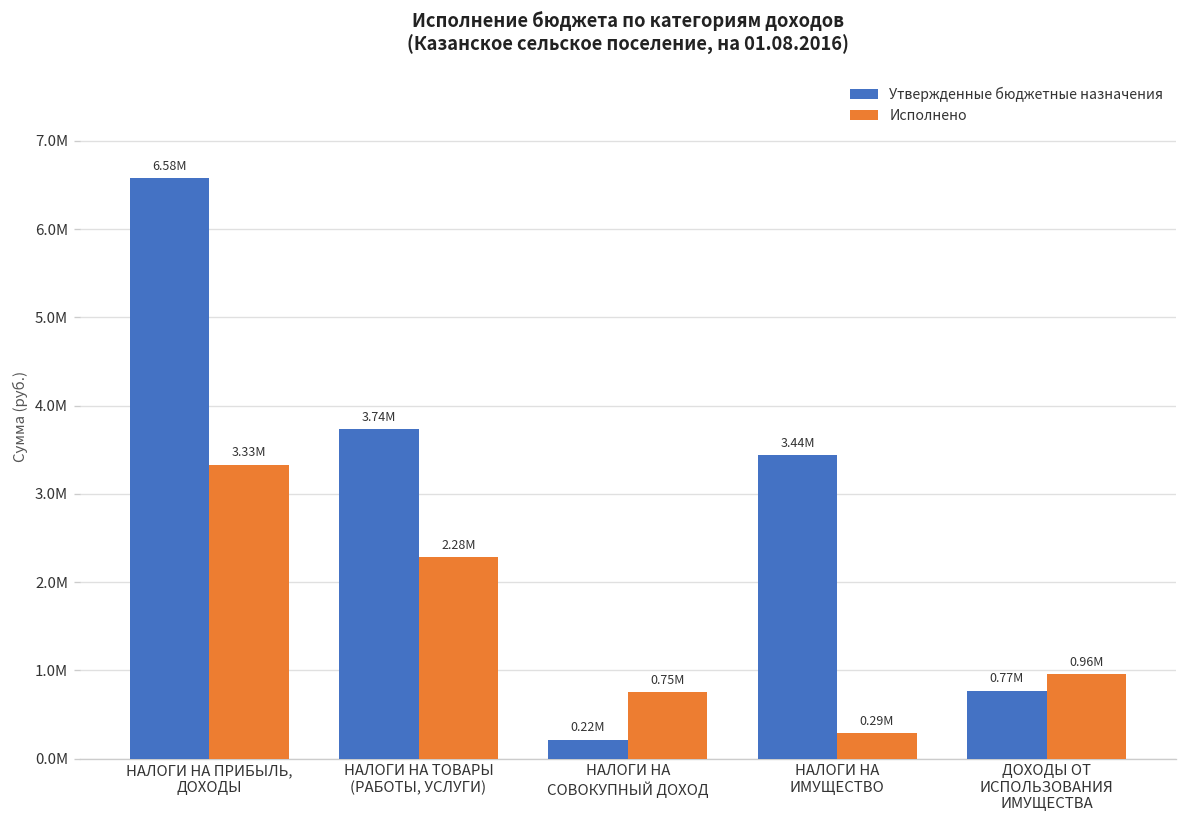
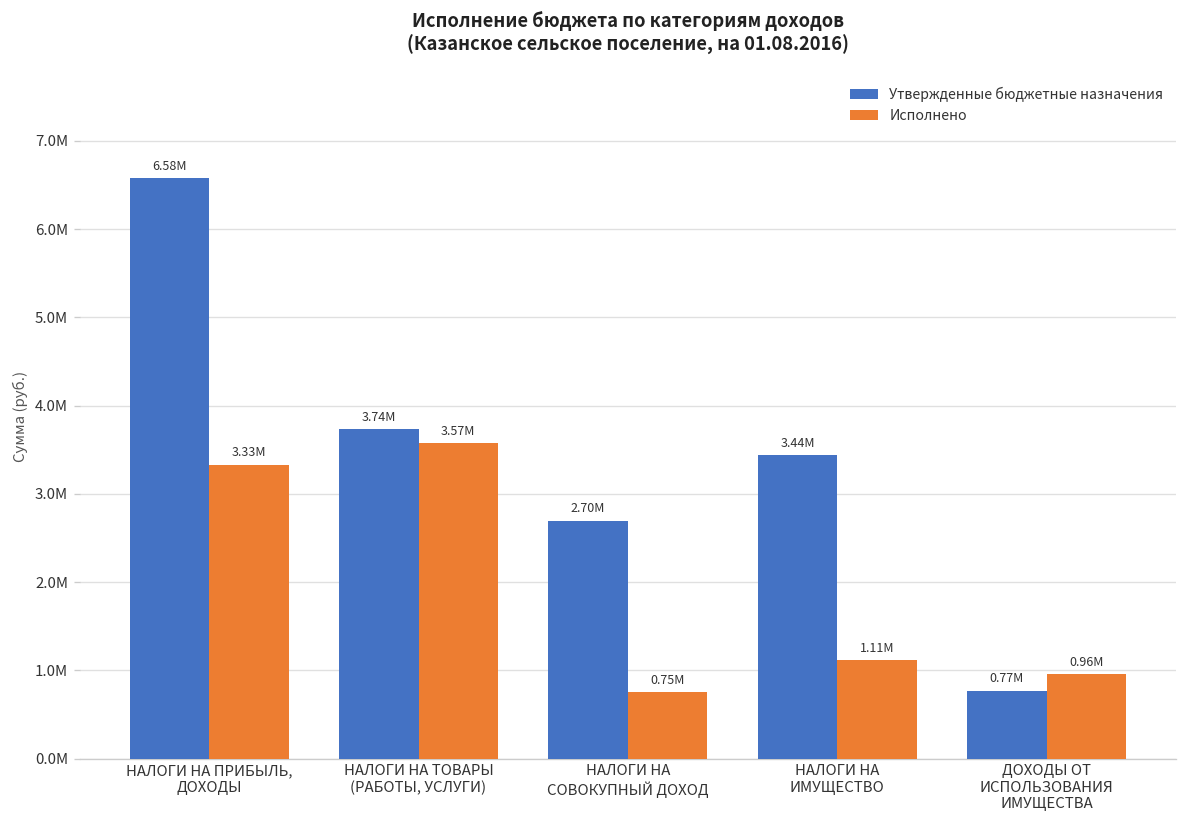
Исполнено, НАЛОГИ НА ТОВАРЫ (РАБОТЫ, УСЛУГИ): 2.28M -> 3.57M
Утвержденные бюджетные назначения, НАЛОГИ НА СОВОКУПНЫЙ ДОХОД: 0.22M -> 2.70M
Исполнено, НАЛОГИ НА ИМУЩЕСТВО: 0.29M -> 1.11M
